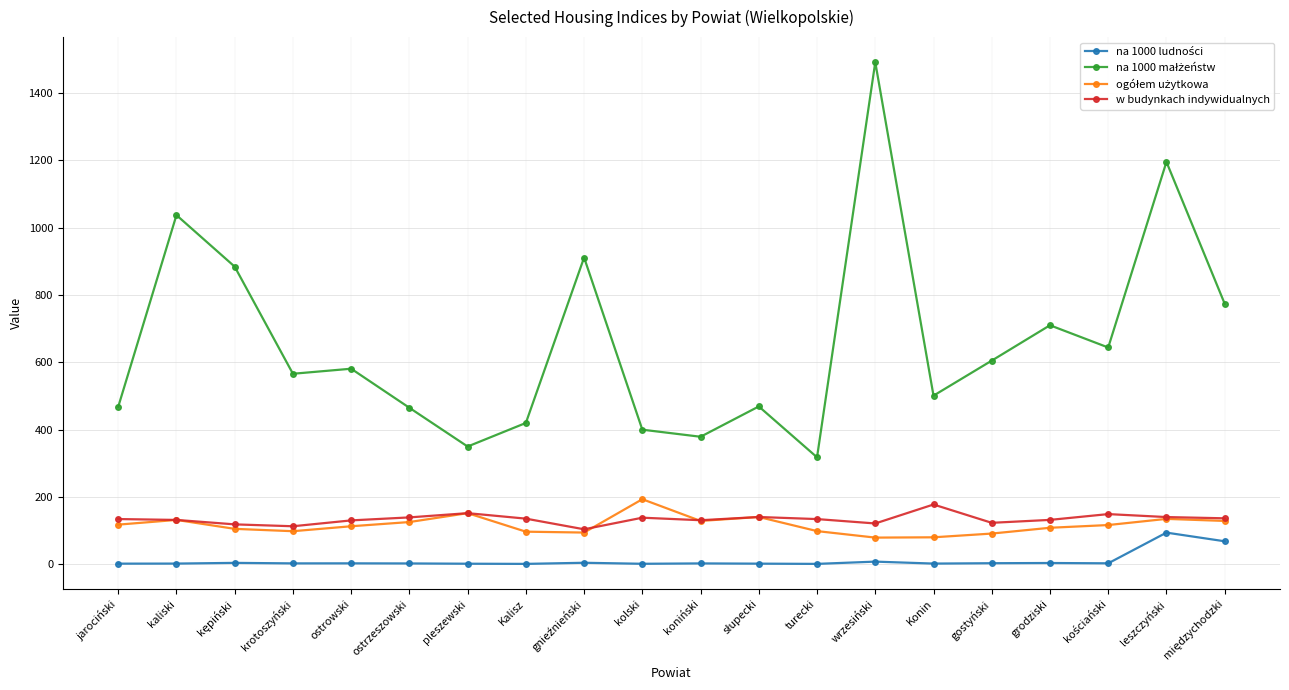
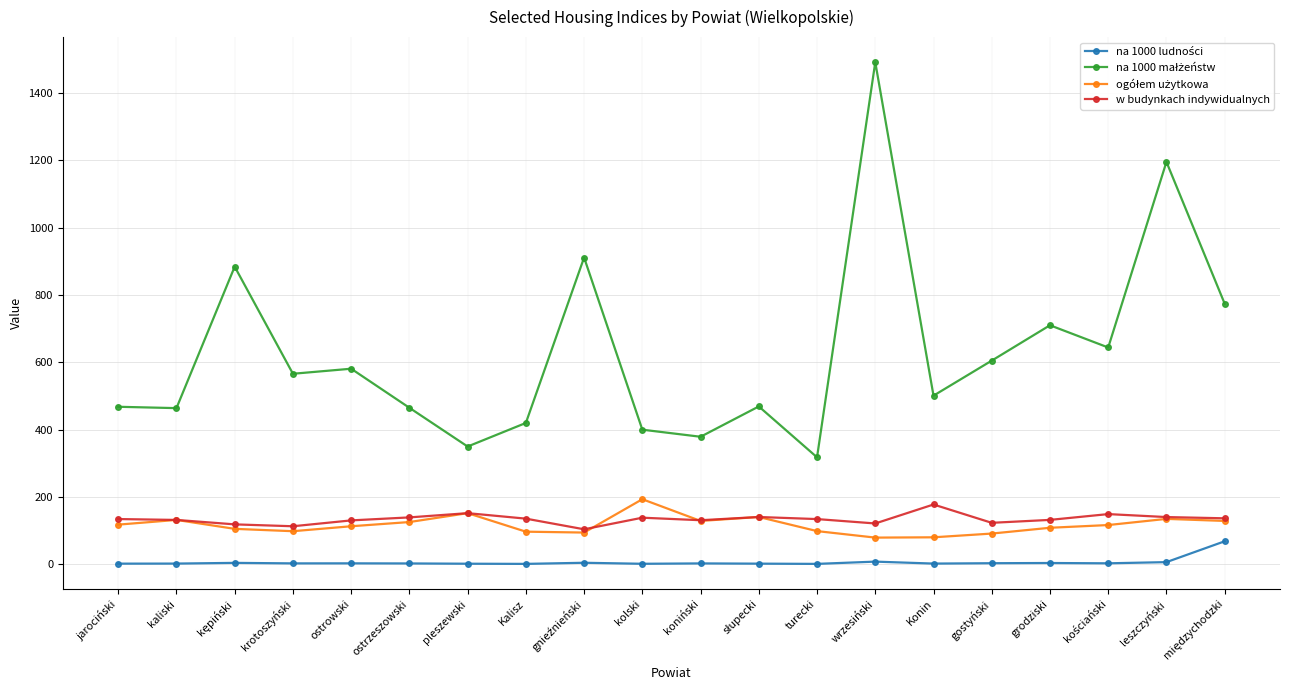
na 1000 małżeństw, kaliski: 1040 -> 460
na 1000 ludności, leszczyński: 90 -> 10
